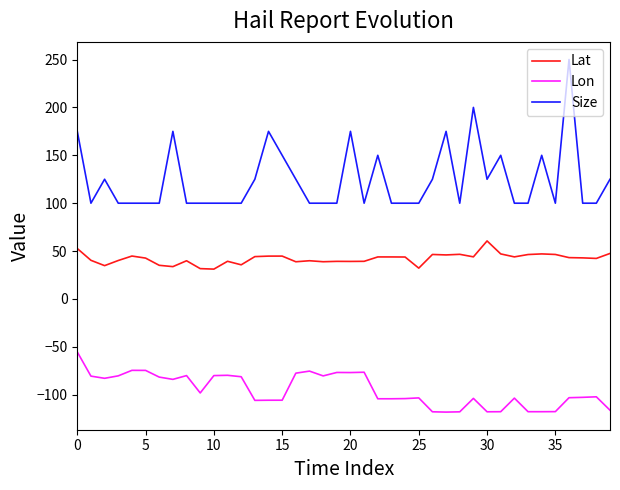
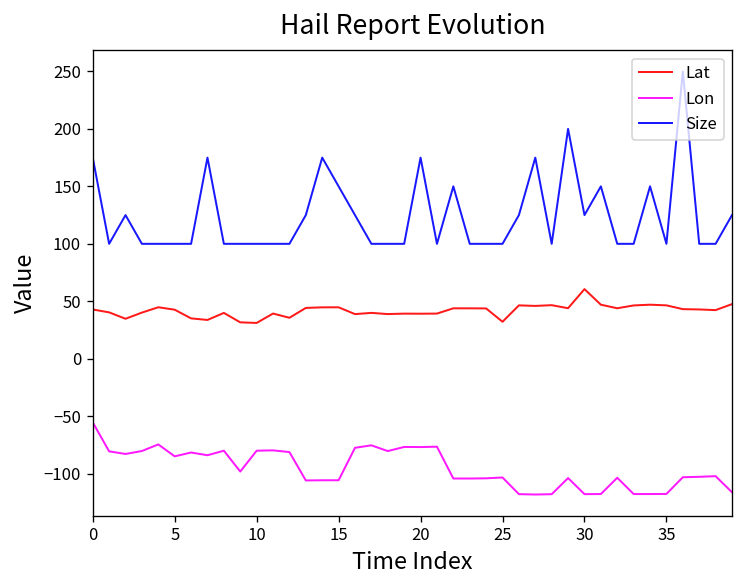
Lat, 0: 50 -> 40
Lon, 5: -70 -> -80
